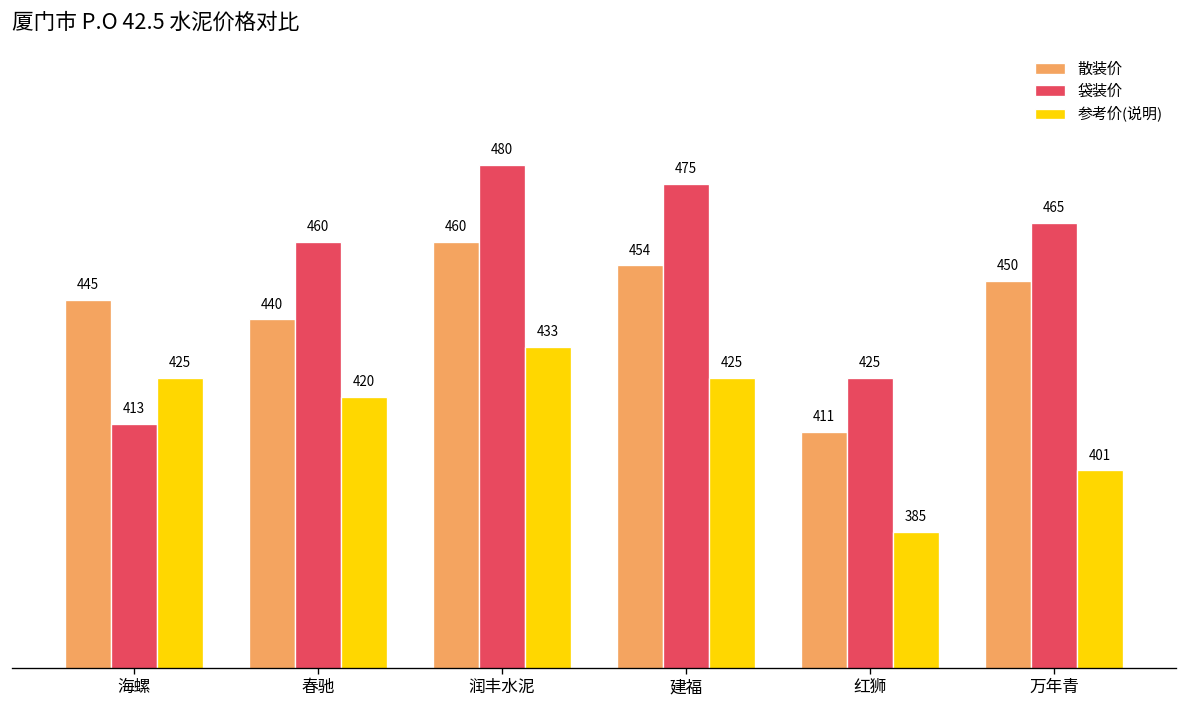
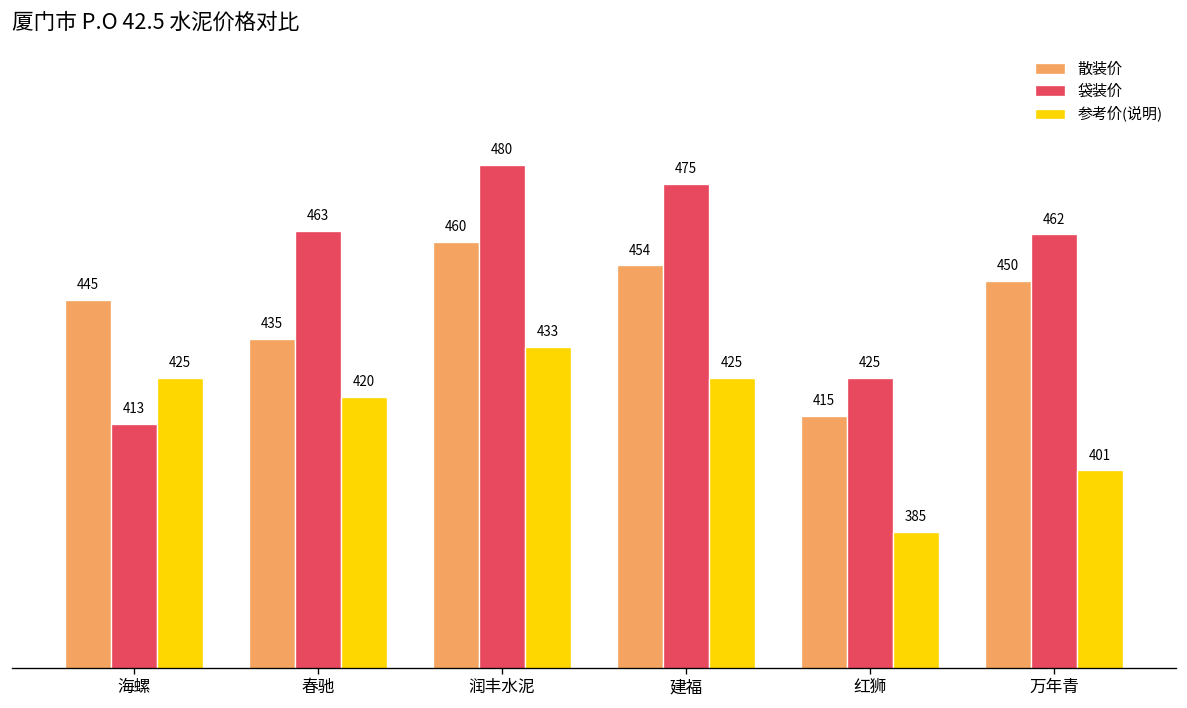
散装价, 春驰: 440 -> 435
袋装价, 春驰: 460 -> 463
散装价, 红狮: 411 -> 415
袋装价, 万年青: 465 -> 462
